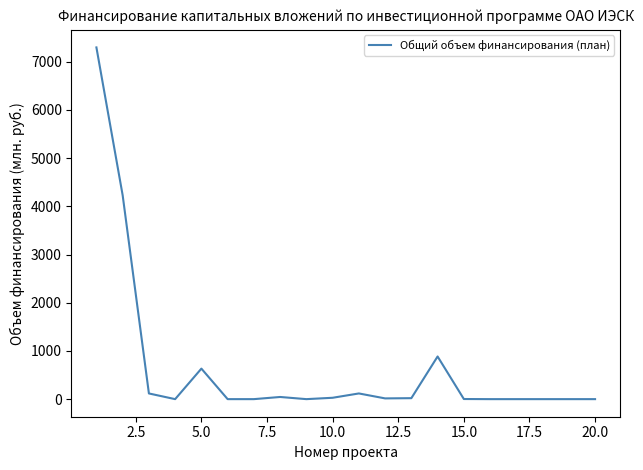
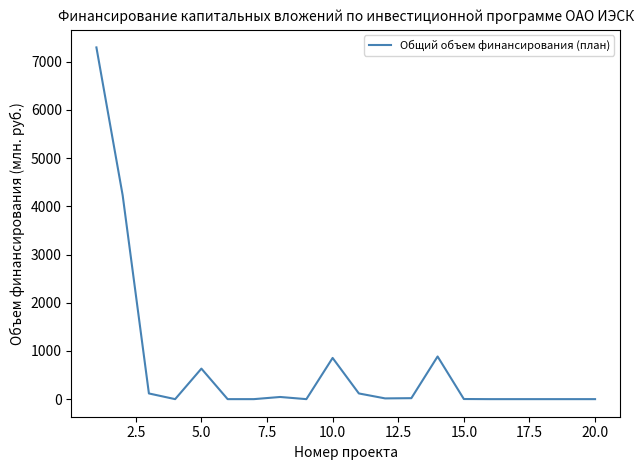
10.0: 0 -> 900
